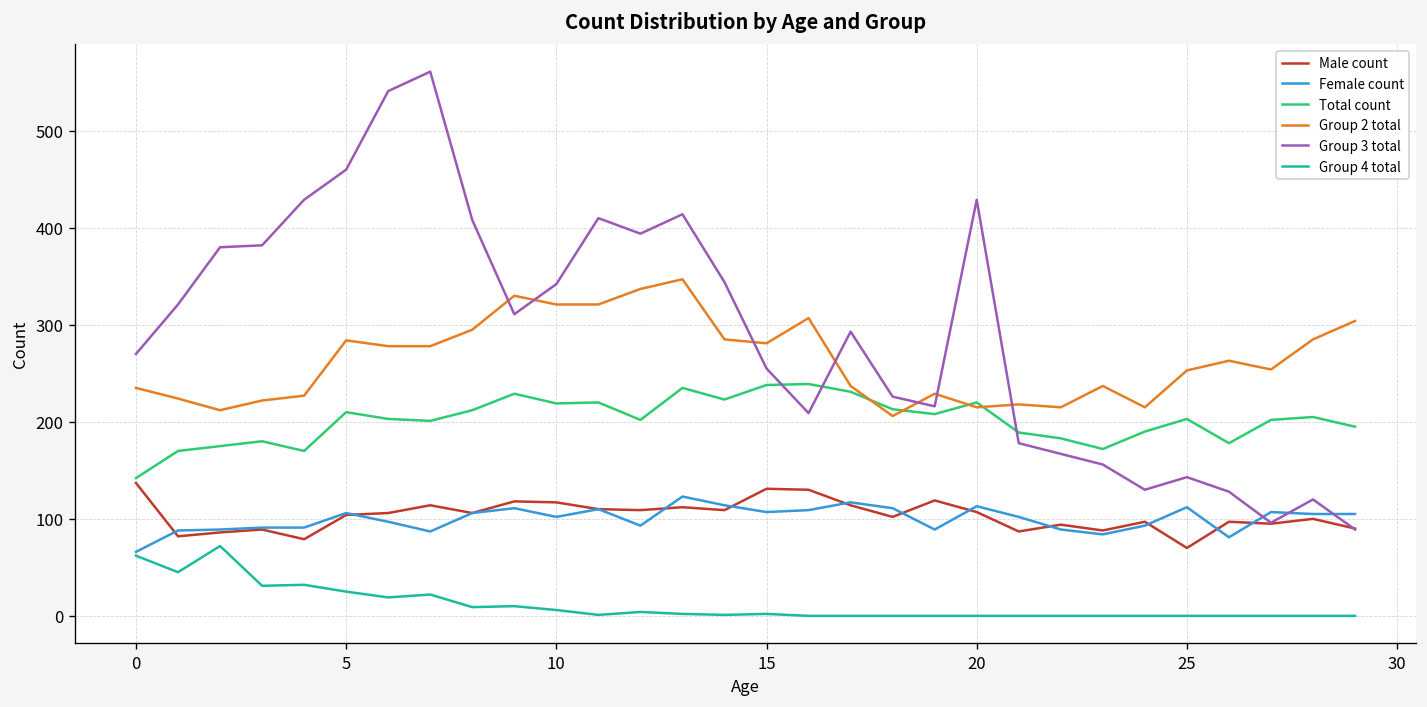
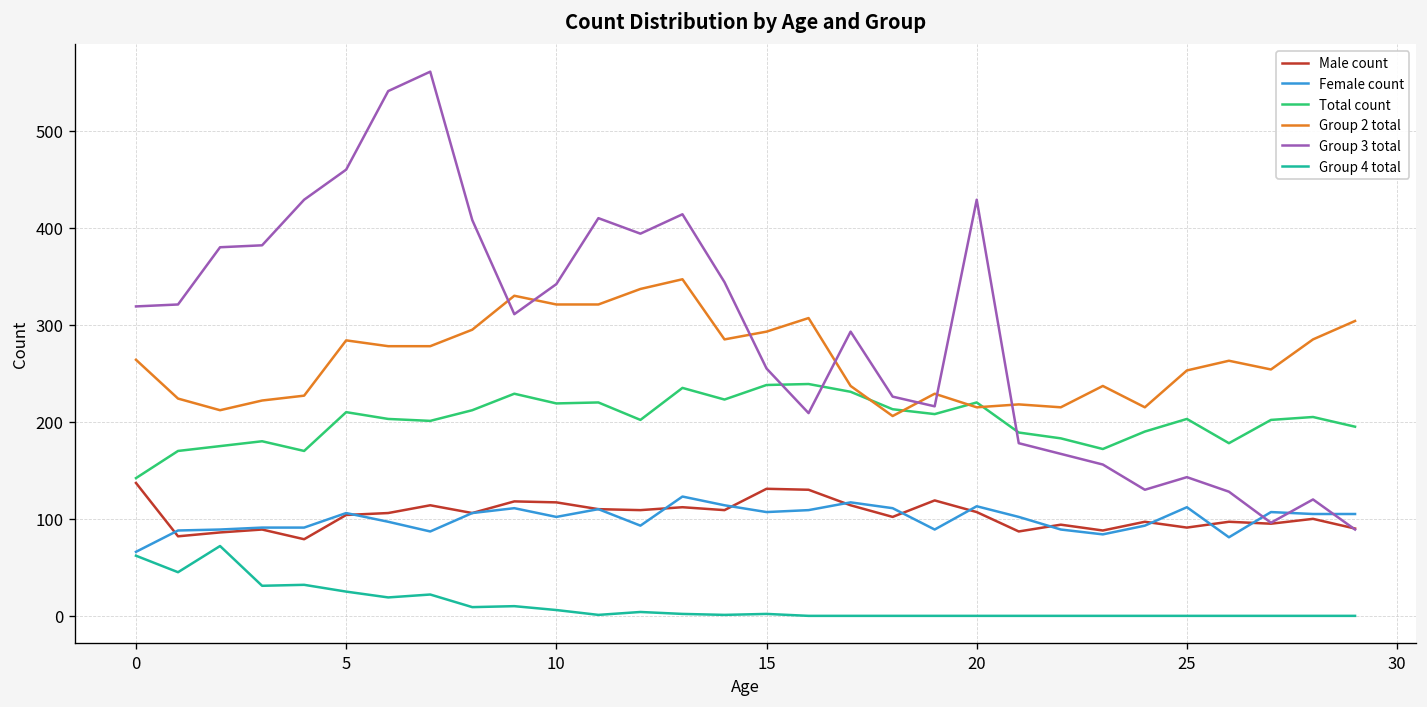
Group 2 total, 0: 240 -> 260
Group 3 total, 0: 270 -> 320
Group 2 total, 15: 280 -> 290
Male count, 25: 70 -> 90
